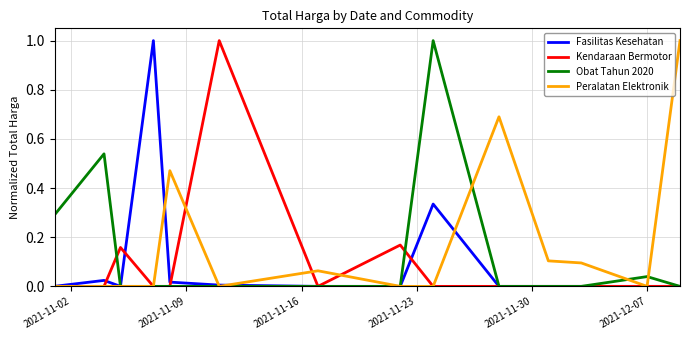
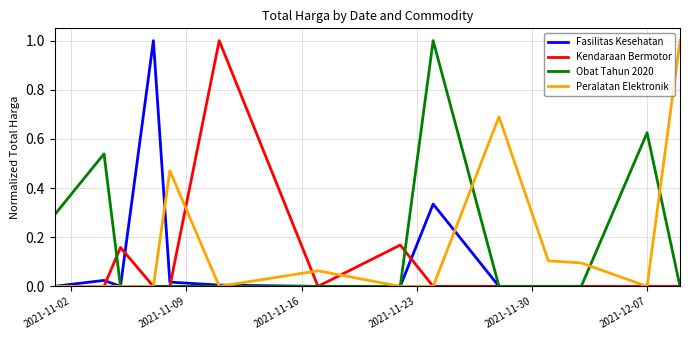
Obat Tahun 2020, 2021-12-07: 0.04 -> 0.63
